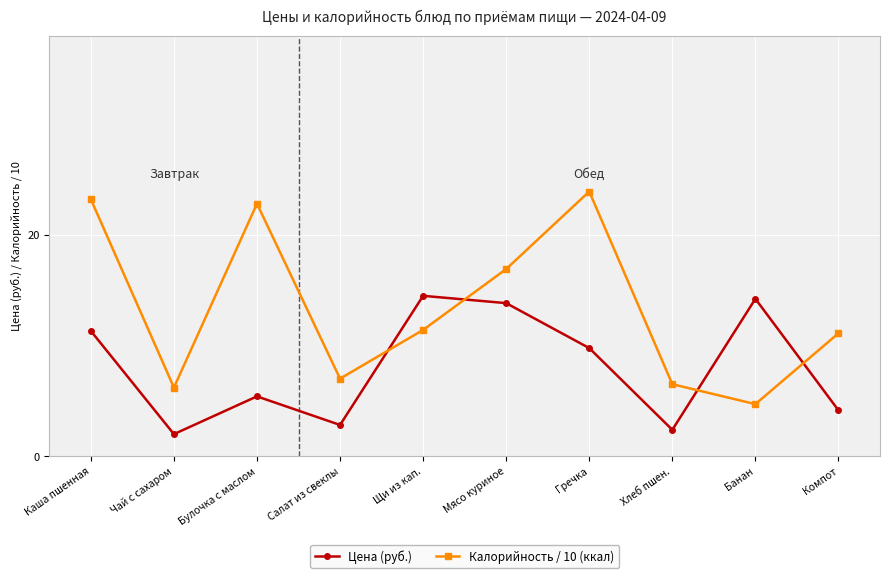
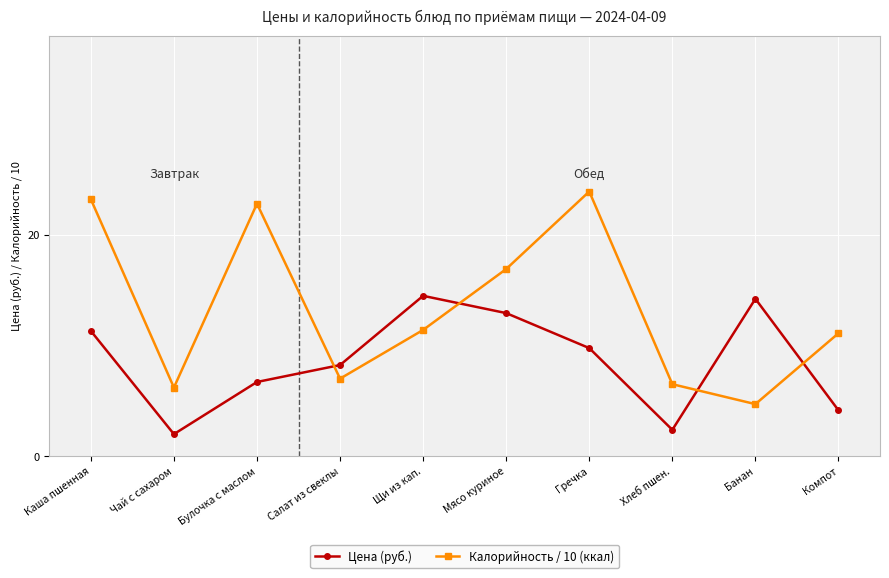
Цена (руб.), Булочка с маслом: 5.4 -> 6.7
Цена (руб.), Салат из свеклы: 2.8 -> 8.2
Цена (руб.), Мясо куриное: 13.8 -> 12.9
